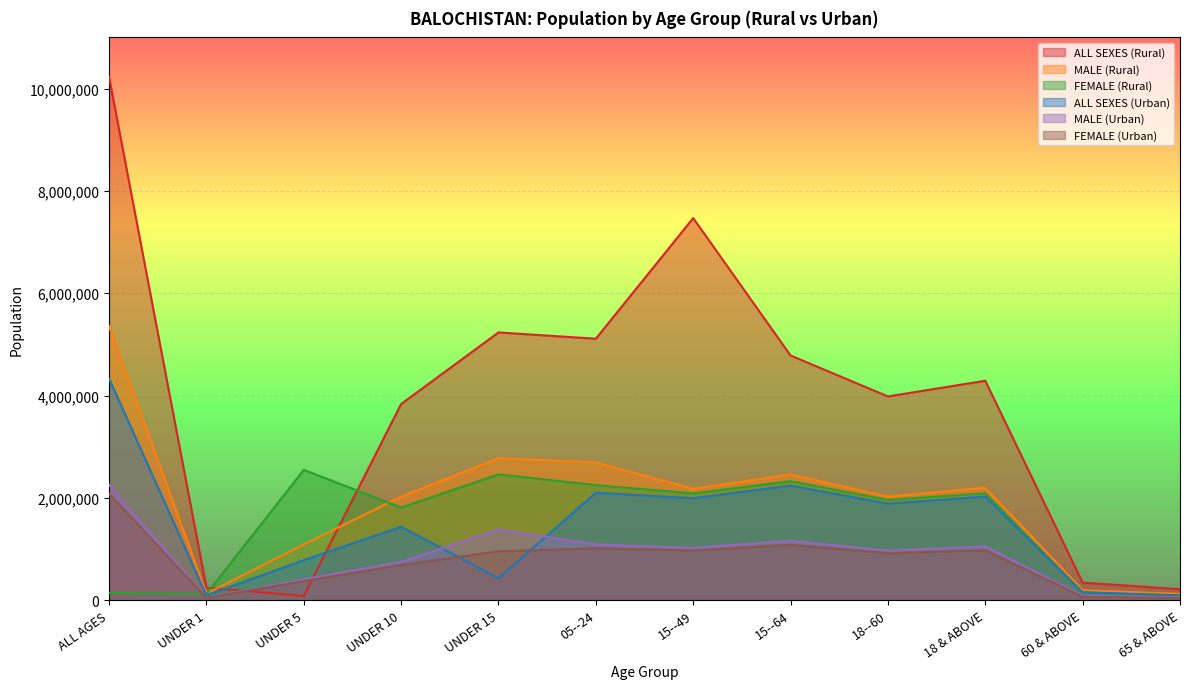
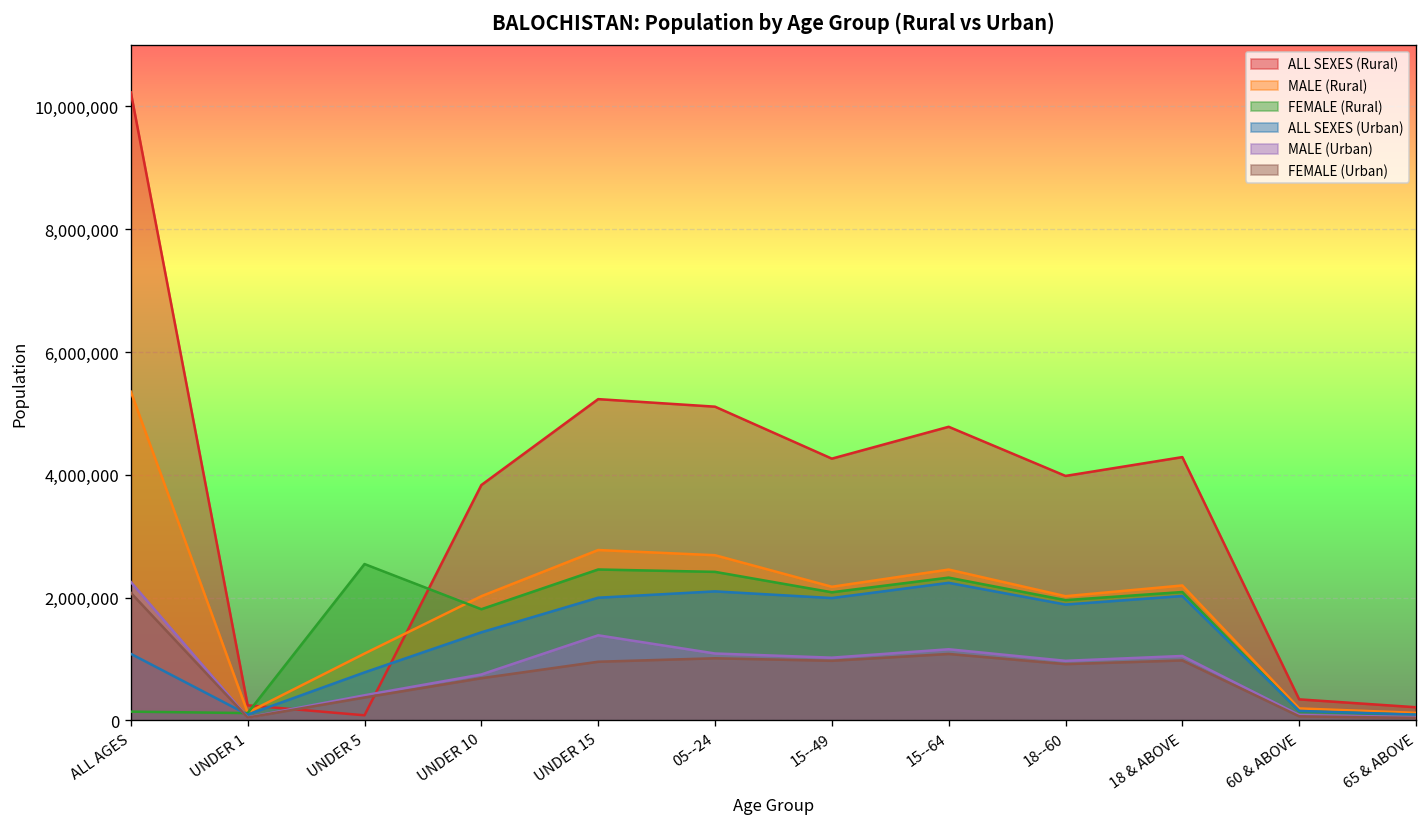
ALL SEXES (Urban), ALL AGES: 4,300,000 -> 1,100,000
ALL SEXES (Urban), UNDER 15: 400,000 -> 2,000,000
FEMALE (Rural), 05--24: 2,200,000 -> 2,400,000
ALL SEXES (Rural), 15--49: 7,500,000 -> 4,300,000
